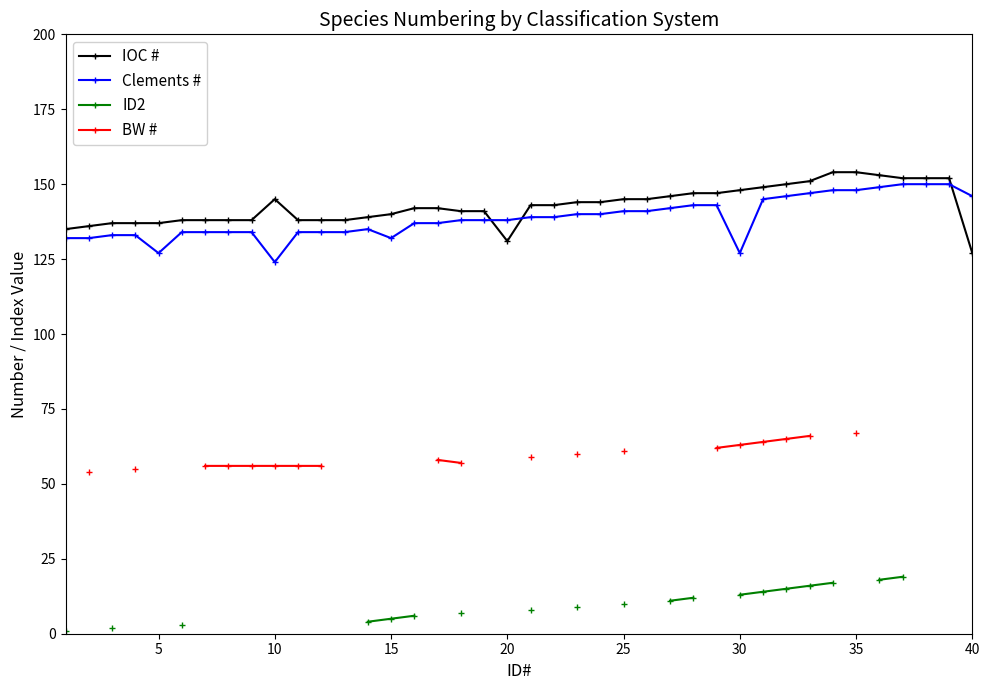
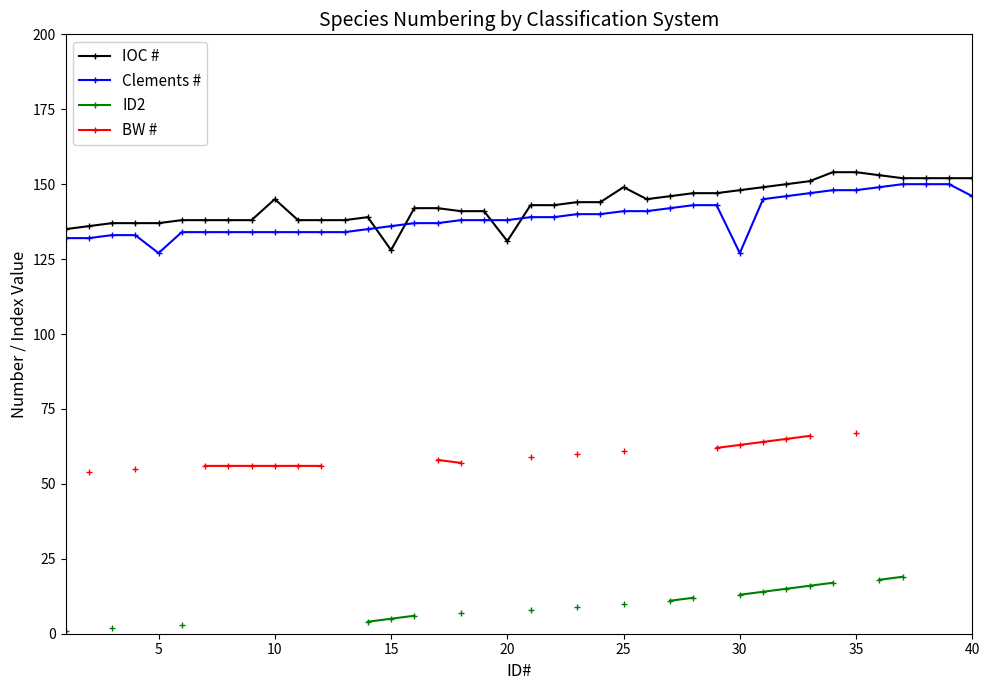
Clements #, 10: 124 -> 134
IOC #, 15: 140 -> 128
Clements #, 15: 132 -> 136
IOC #, 25: 145 -> 149
IOC #, 40: 127 -> 152
